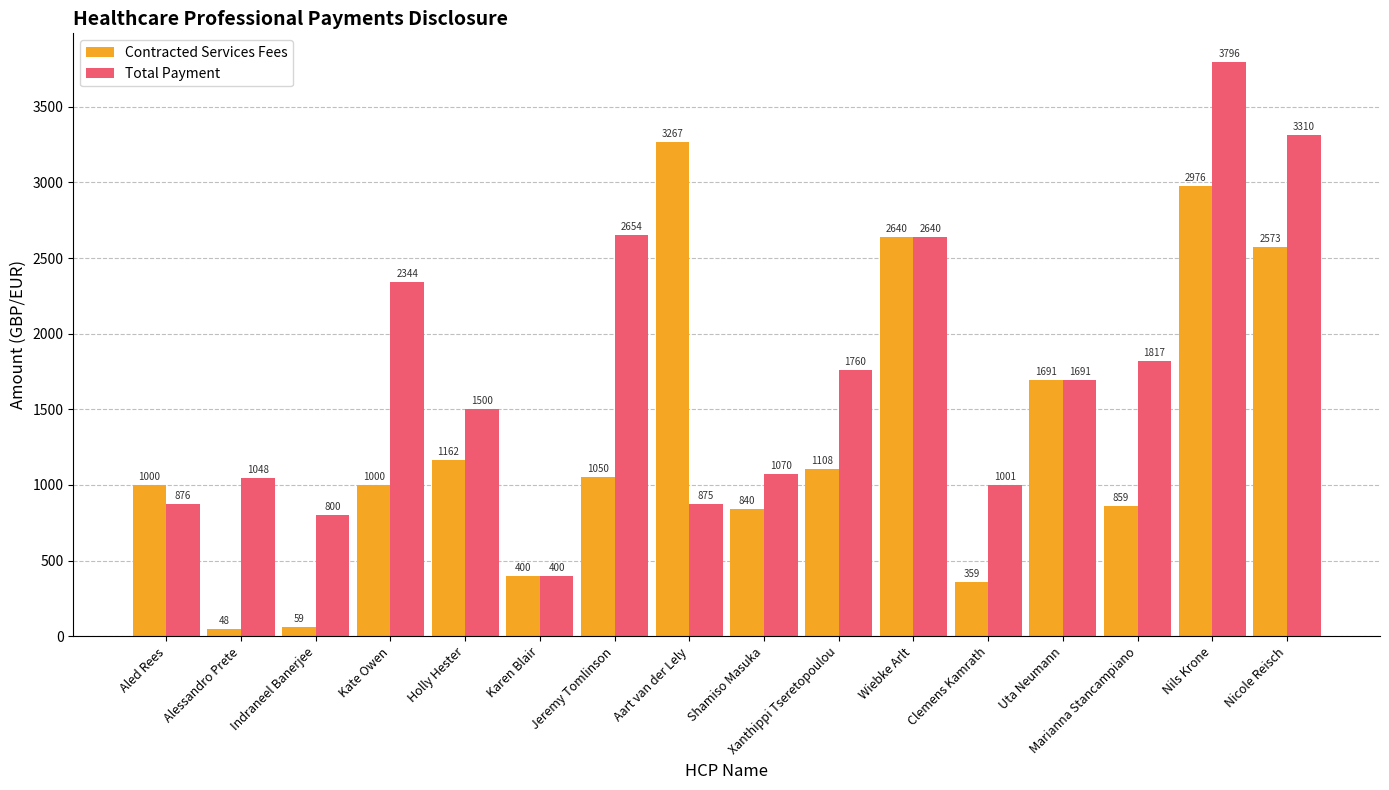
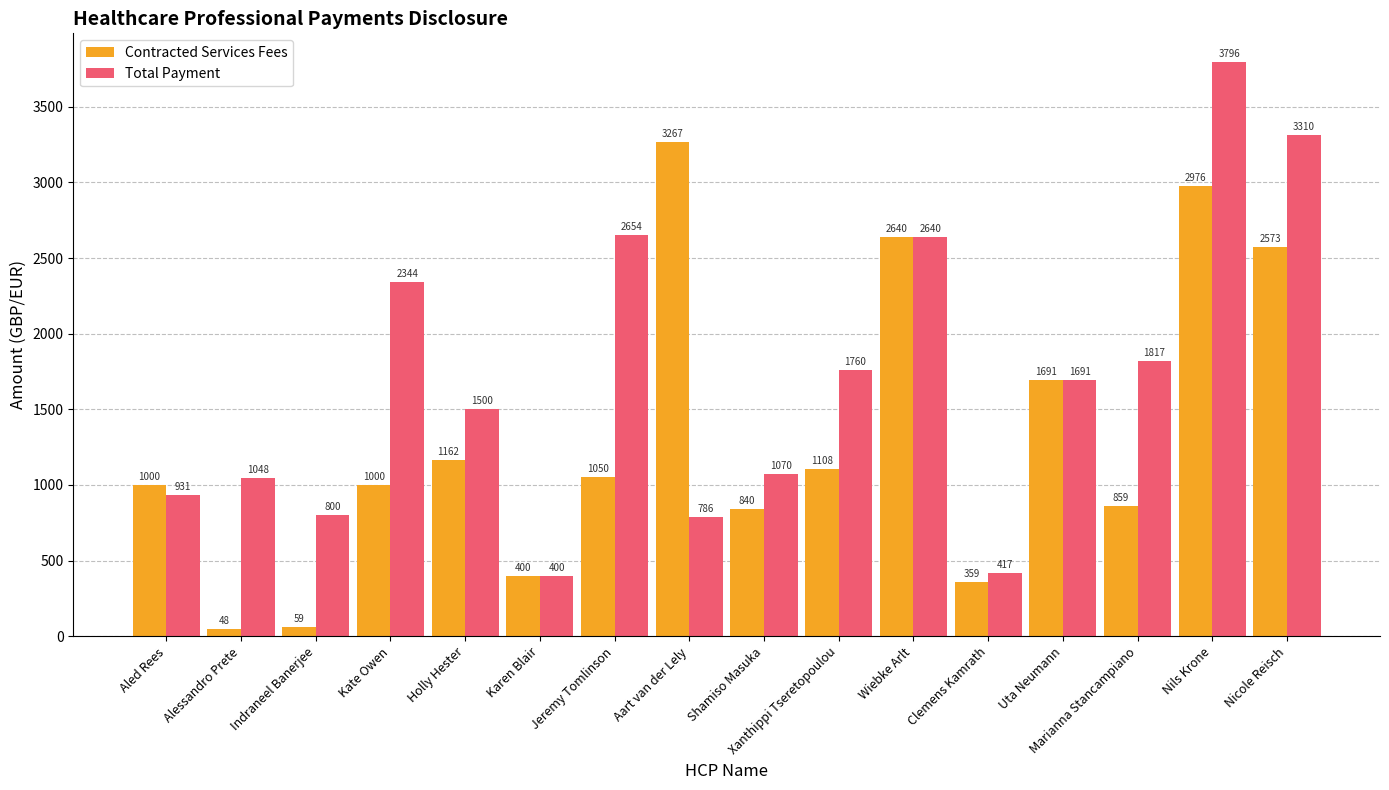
Total Payment, Aled Rees: 876 -> 931
Total Payment, Aart van der Lely: 875 -> 786
Total Payment, Clemens Kamrath: 1001 -> 417
